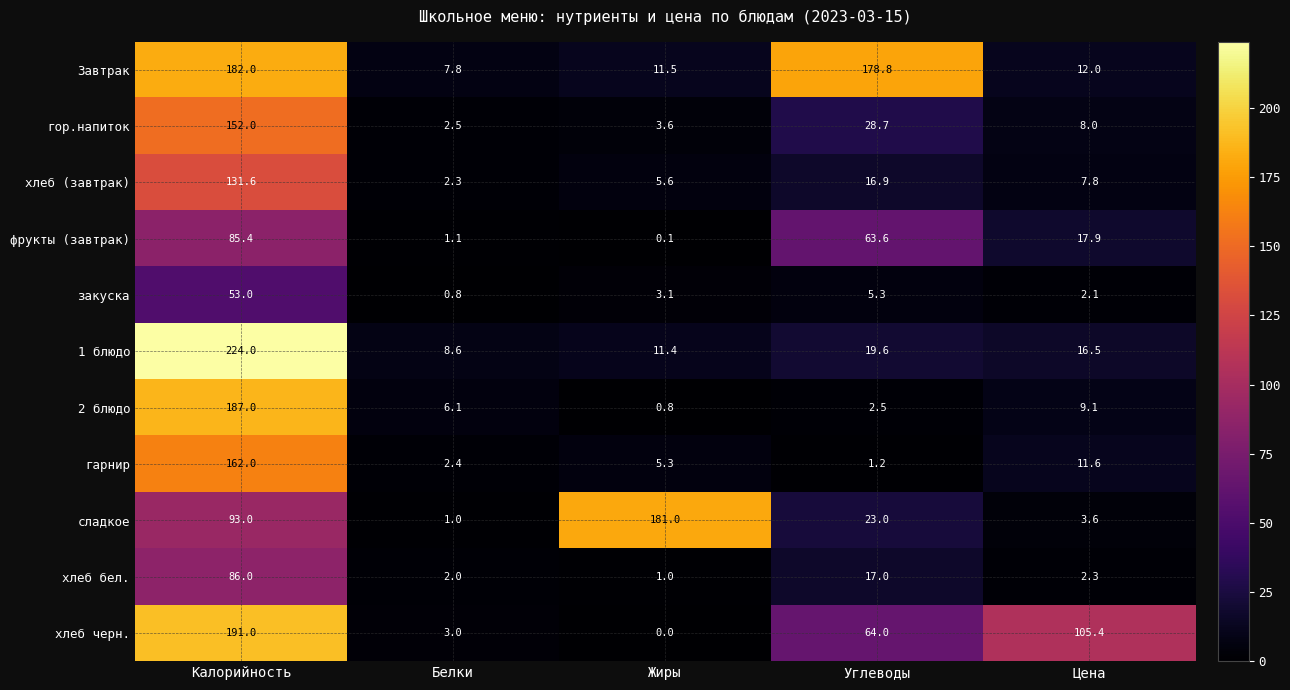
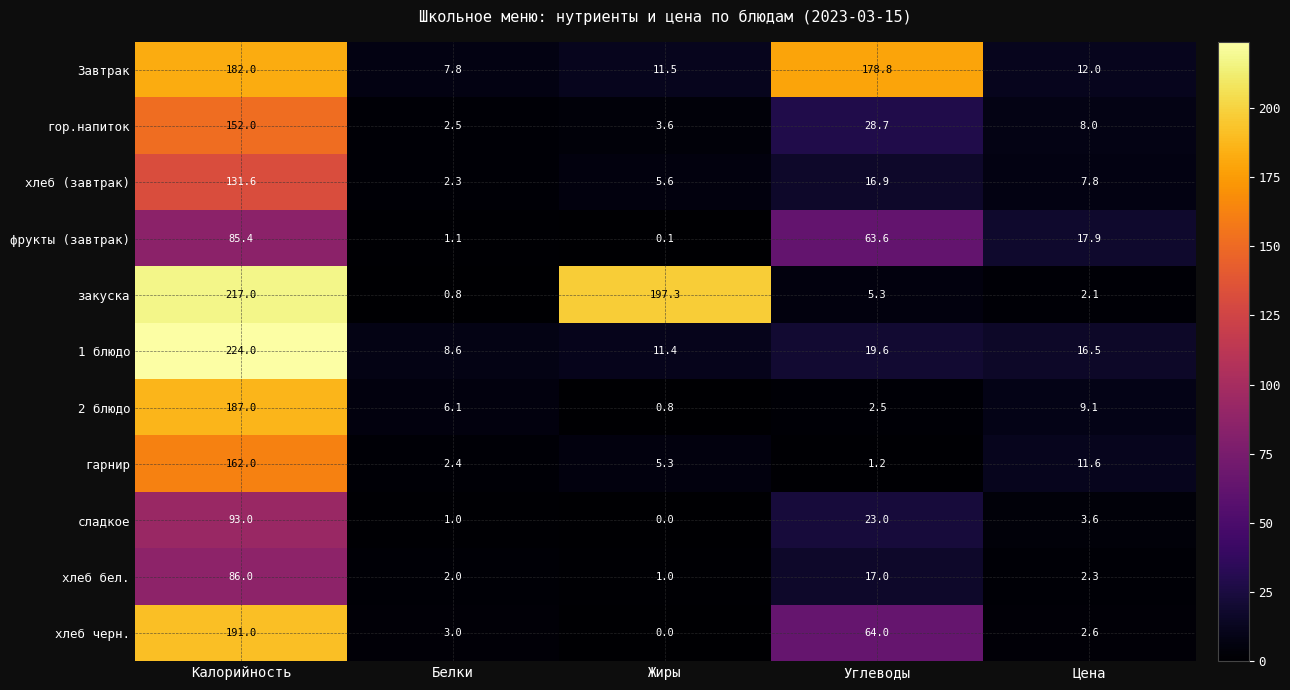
закуска, Калорийность: 53.0 -> 217.0
закуска, Жиры: 3.1 -> 197.3
сладкое, Жиры: 181.0 -> 0.0
хлеб черн., Цена: 105.4 -> 2.6
